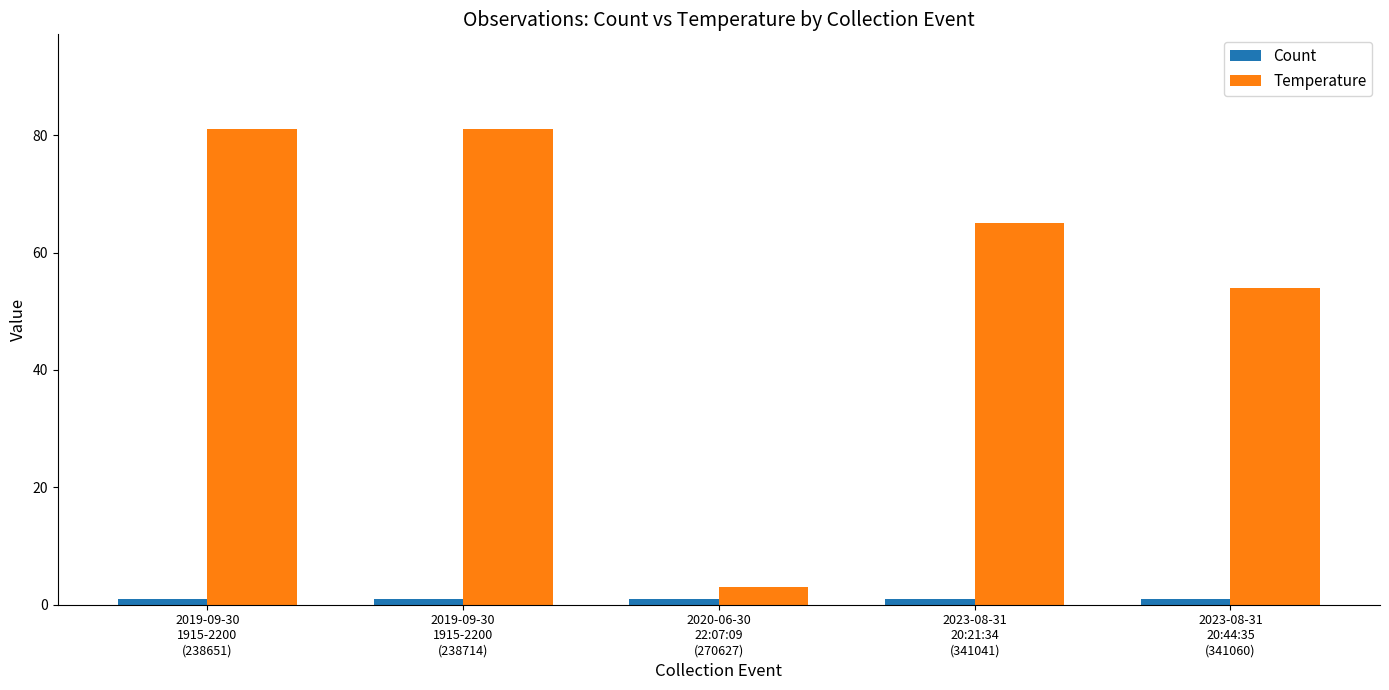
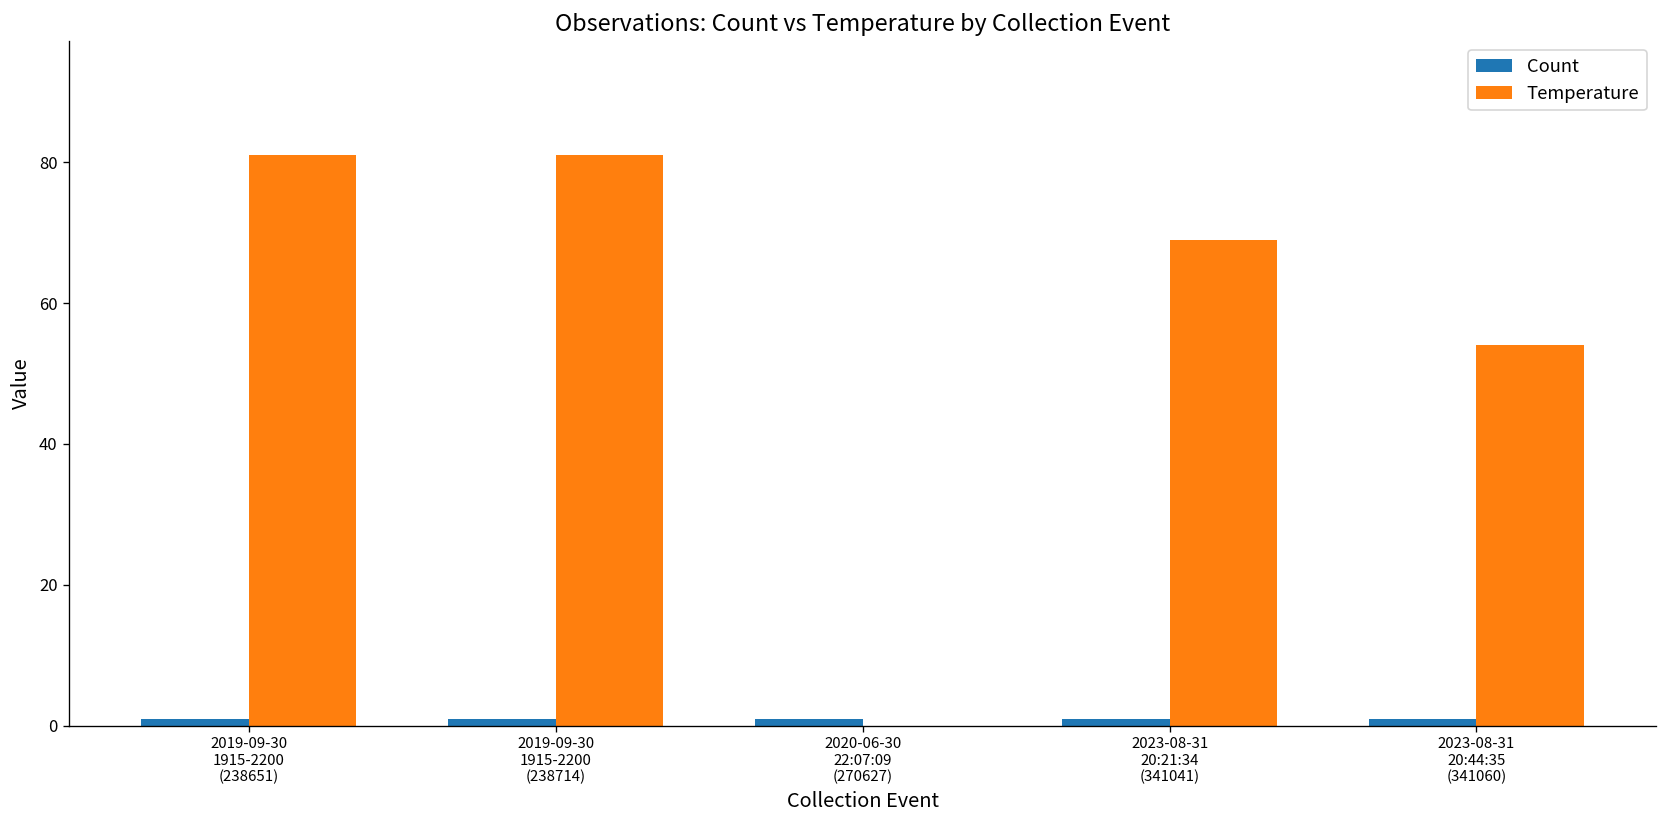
Temperature, 2020-06-30 22:07:09 (270627): 3 -> 0
Temperature, 2023-08-31 20:21:34 (341041): 65 -> 69
